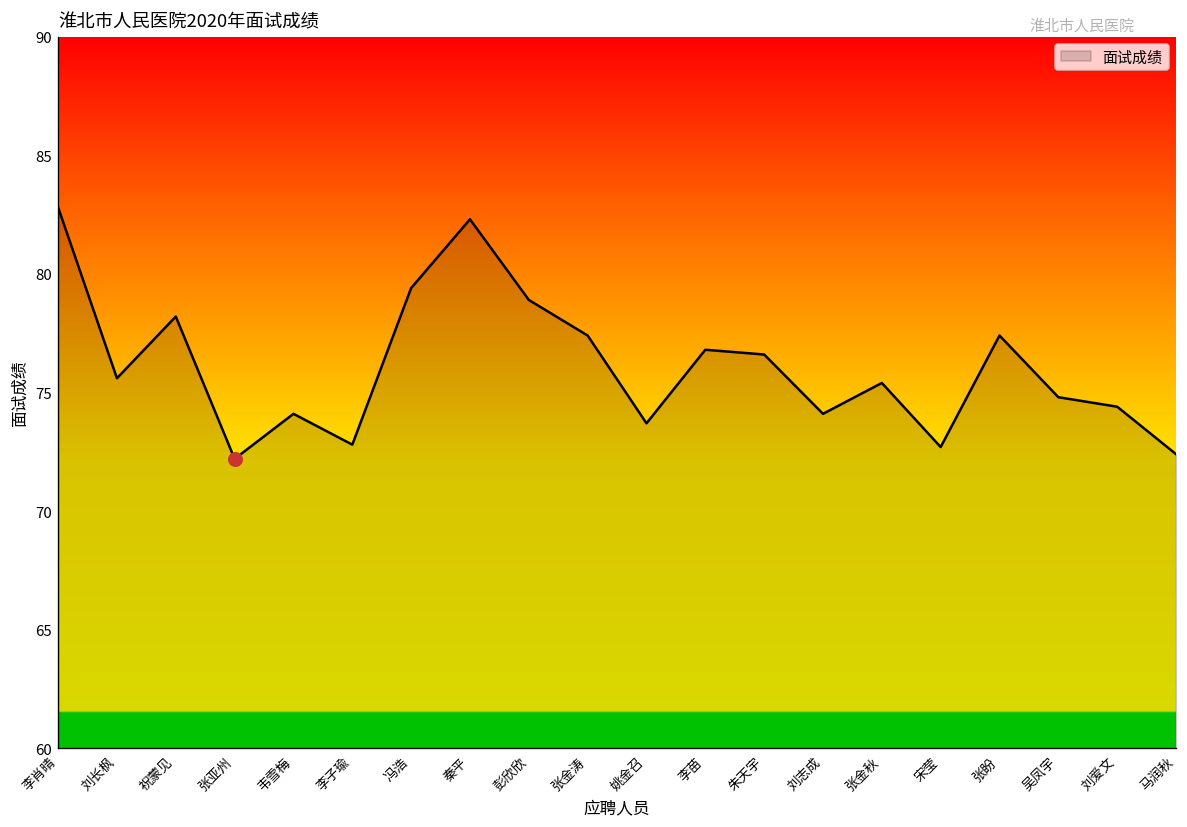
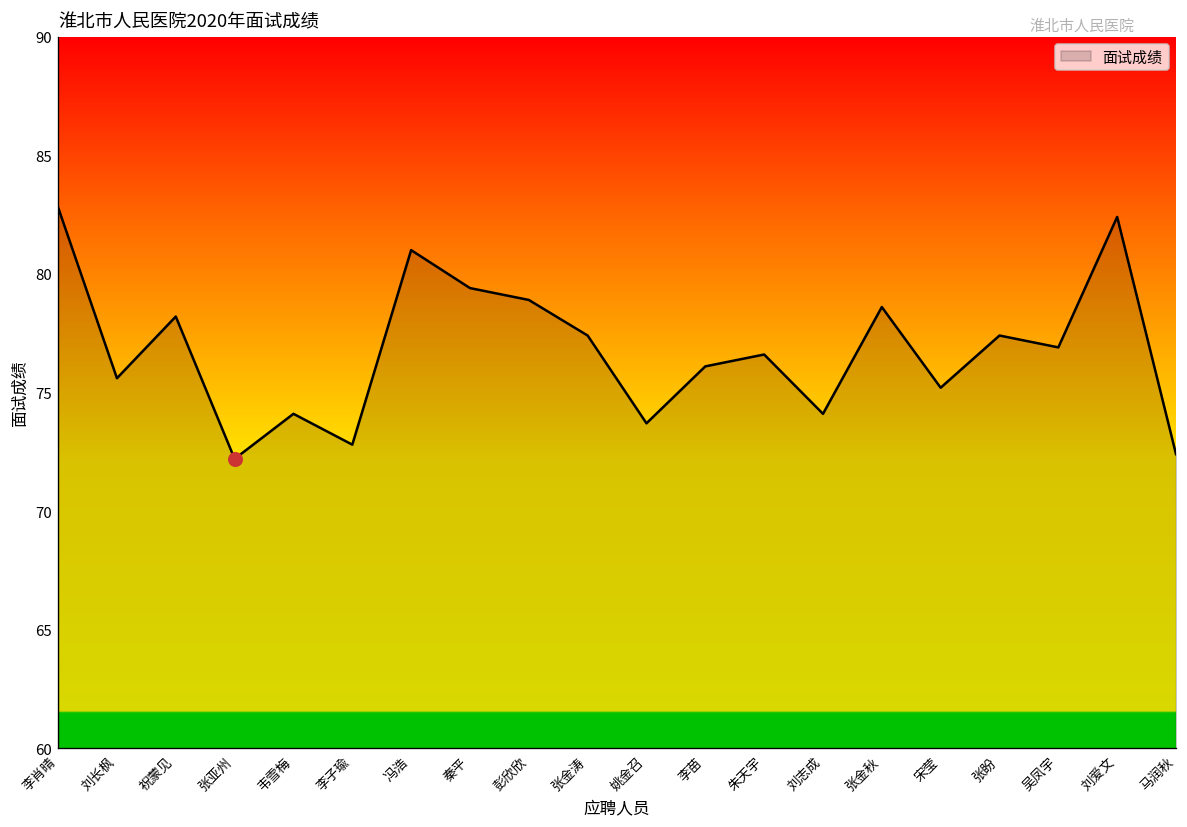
面试成绩, 冯浩: 79.4 -> 81.0
面试成绩, 秦平: 82.3 -> 79.4
面试成绩, 李苗: 76.8 -> 76.1
面试成绩, 张金秋: 75.4 -> 78.6
面试成绩, 宋莹: 72.7 -> 75.2
面试成绩, 吴凤宇: 74.8 -> 76.9
面试成绩, 刘爱文: 74.4 -> 82.4
